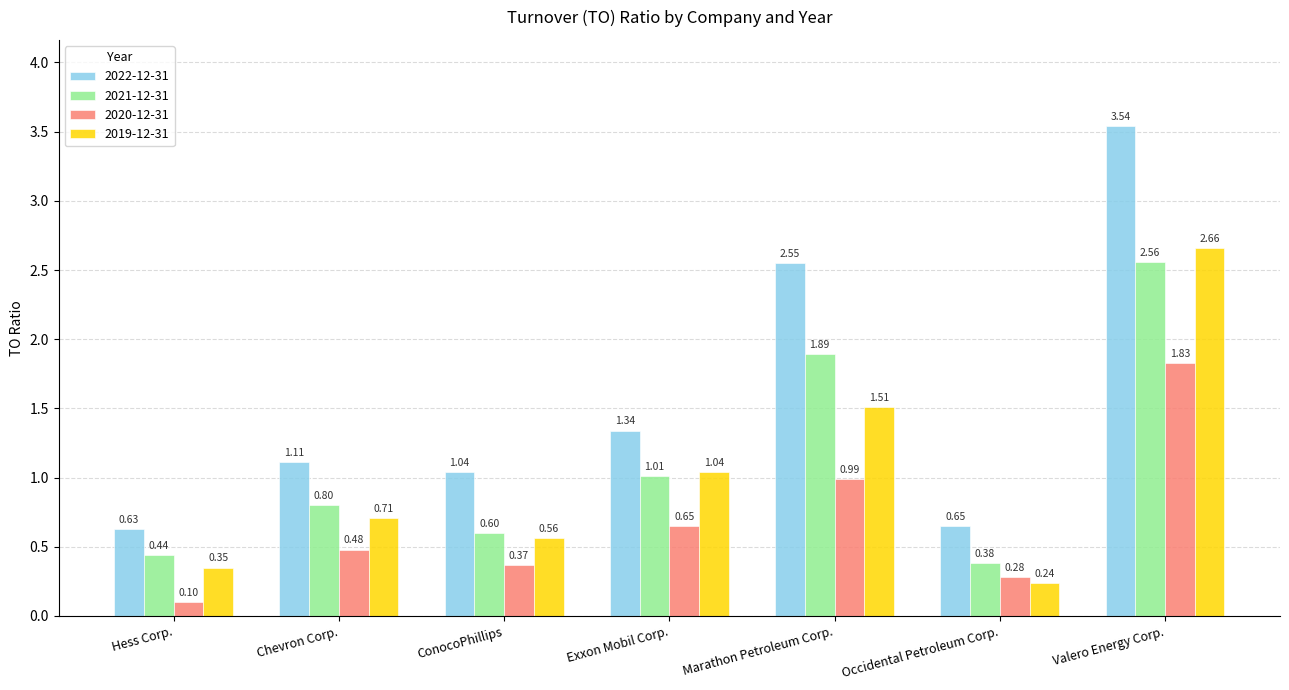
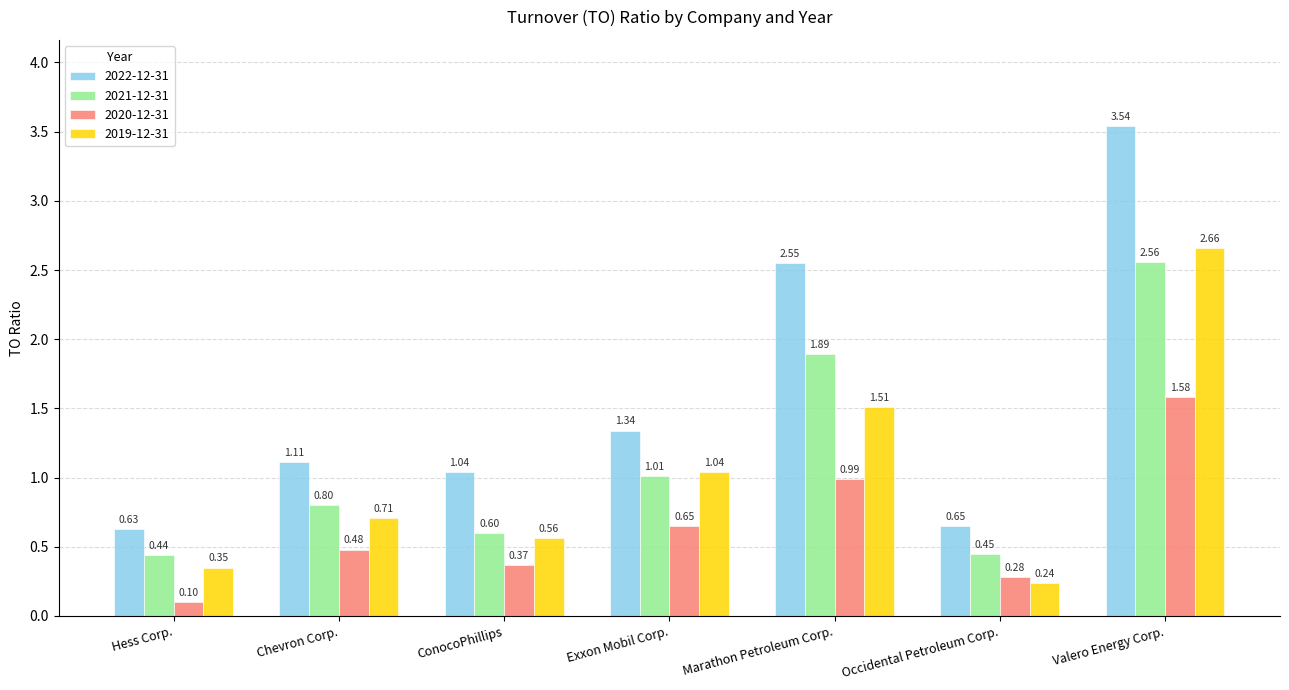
2021-12-31, Occidental Petroleum Corp.: 0.38 -> 0.45
2020-12-31, Valero Energy Corp.: 1.83 -> 1.58
